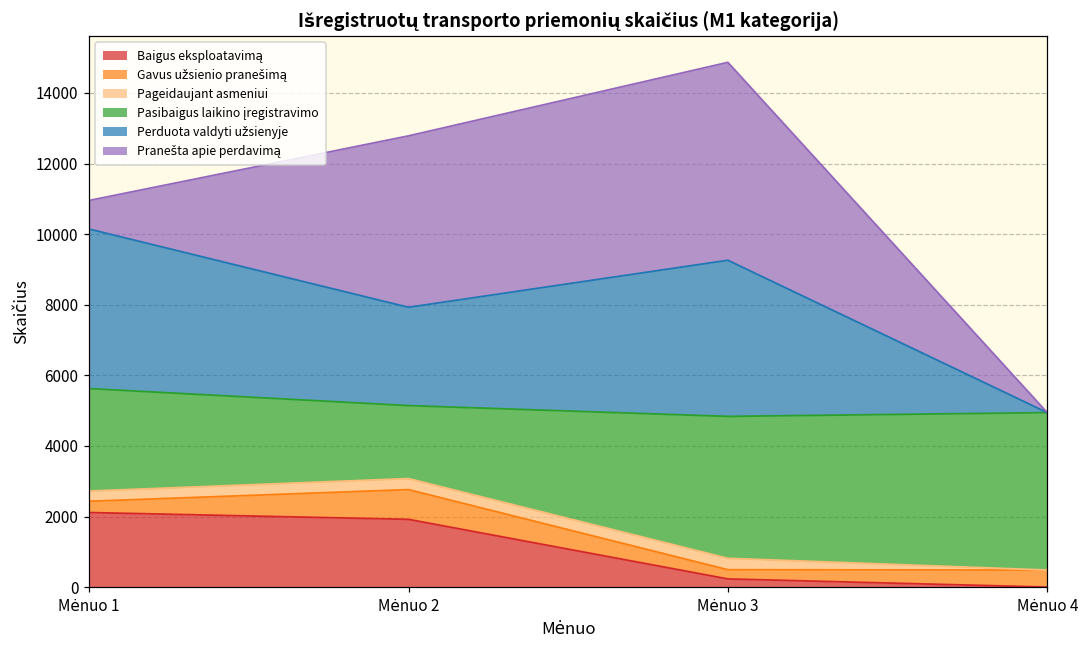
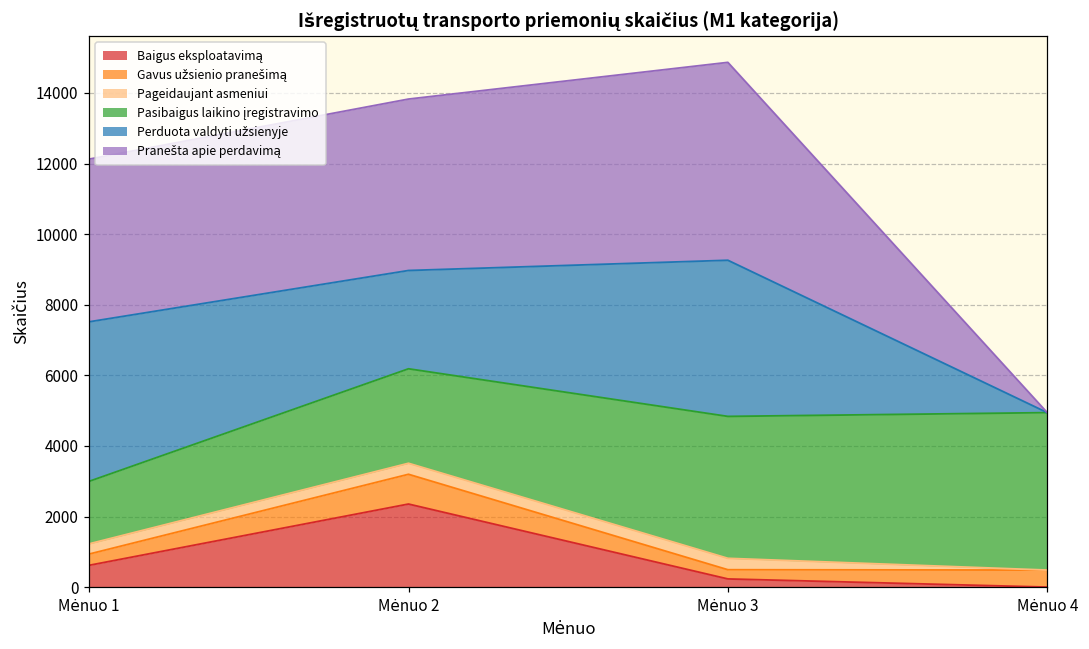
Baigus eksploatavimą, Mėnuo 1: 2100 -> 600
Pasibaigus laikino įregistravimo, Mėnuo 1: 2900 -> 1800
Pranešta apie perdavimą, Mėnuo 1: 800 -> 4600
Baigus eksploatavimą, Mėnuo 2: 1900 -> 2400
Pasibaigus laikino įregistravimo, Mėnuo 2: 2100 -> 2700
